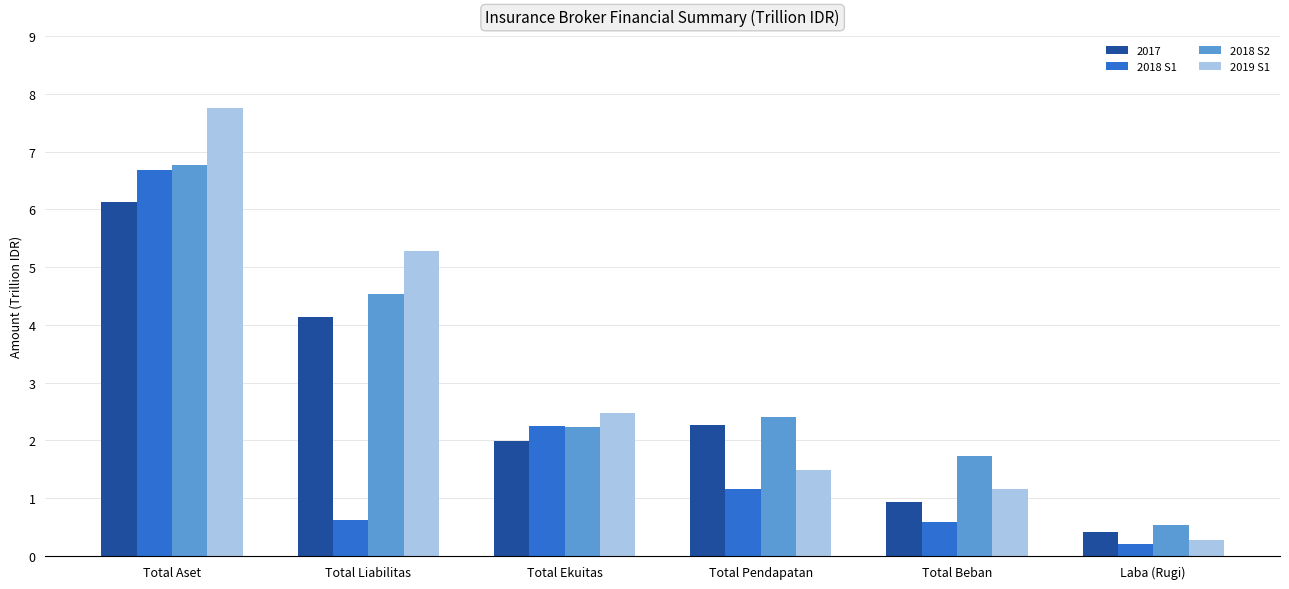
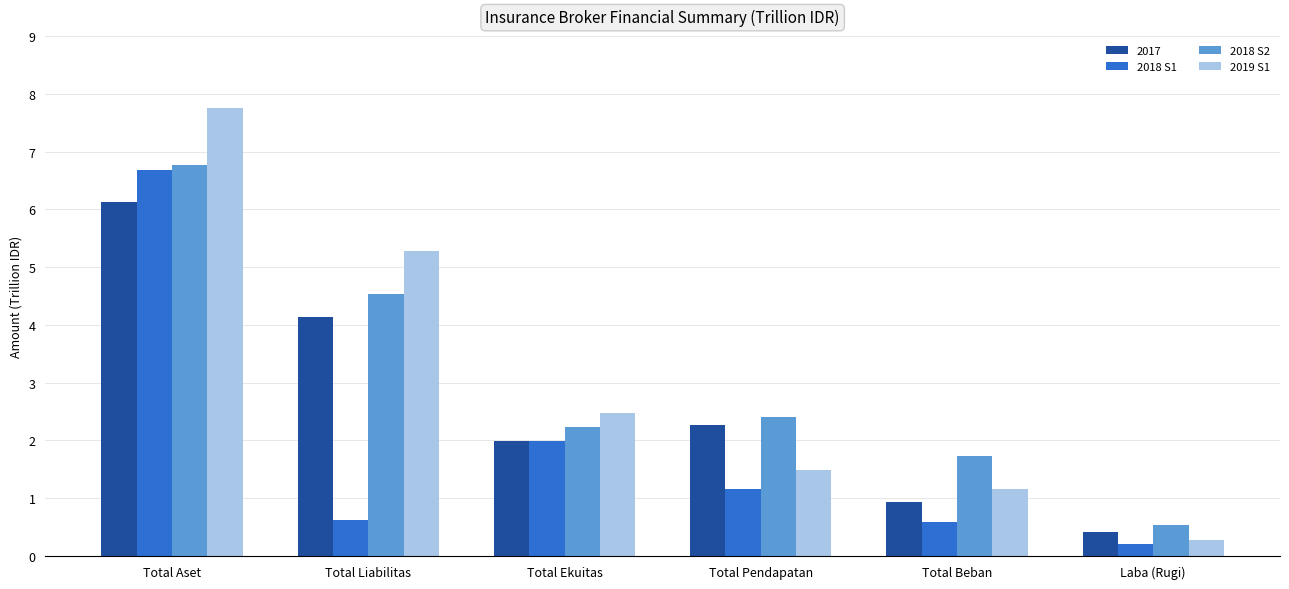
2018 S1, Total Ekuitas: 2.2 -> 2.0
